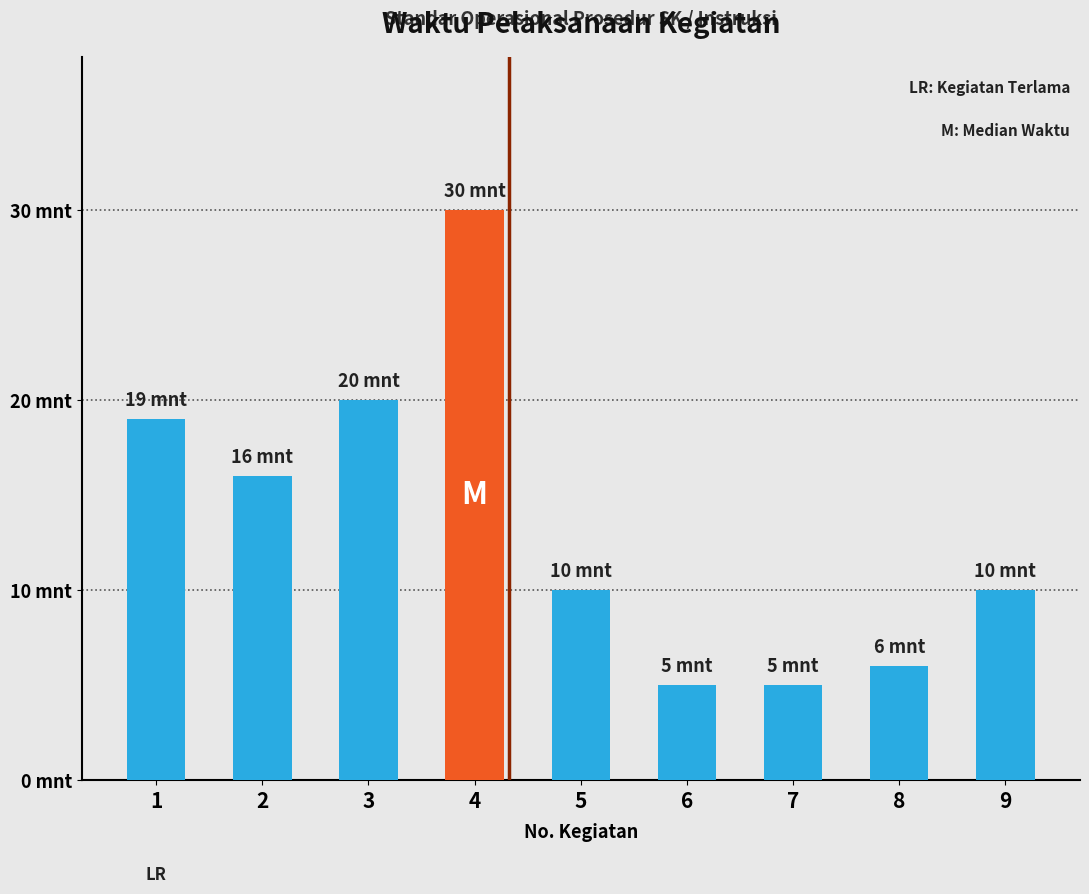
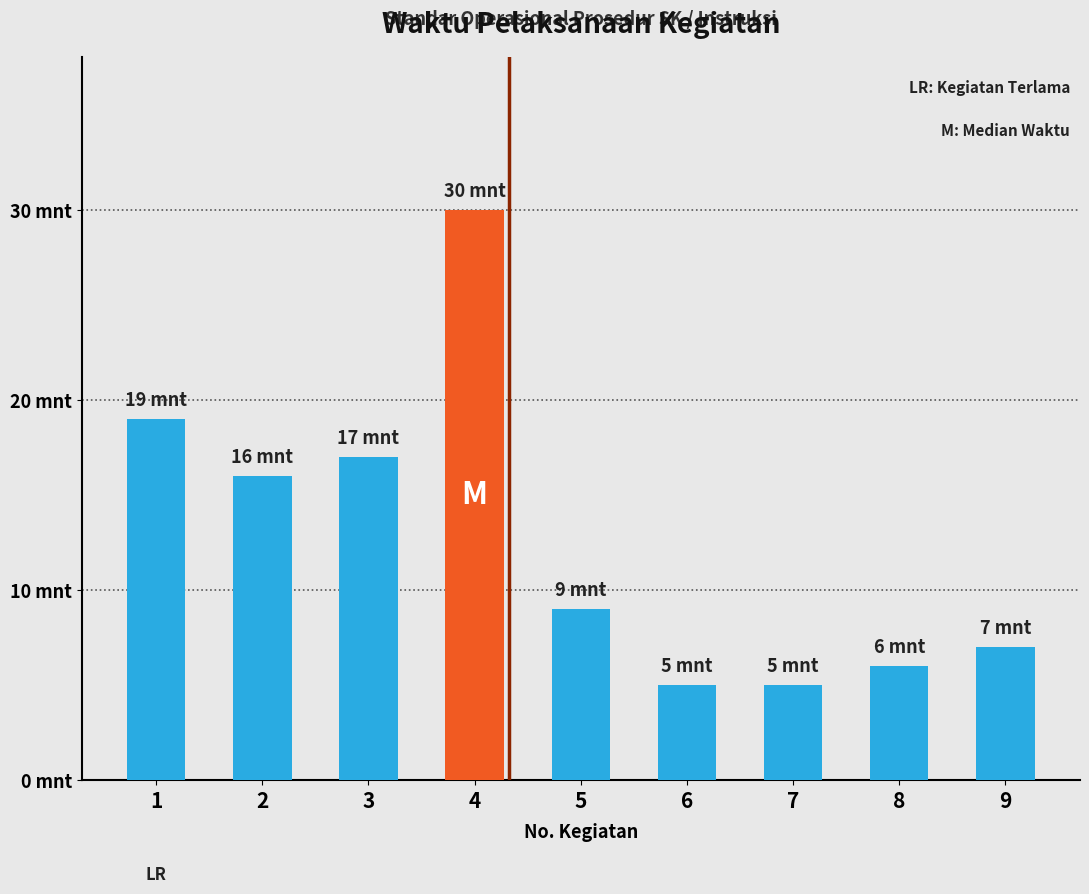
3: 20 -> 17
5: 10 -> 9
9: 10 -> 7
